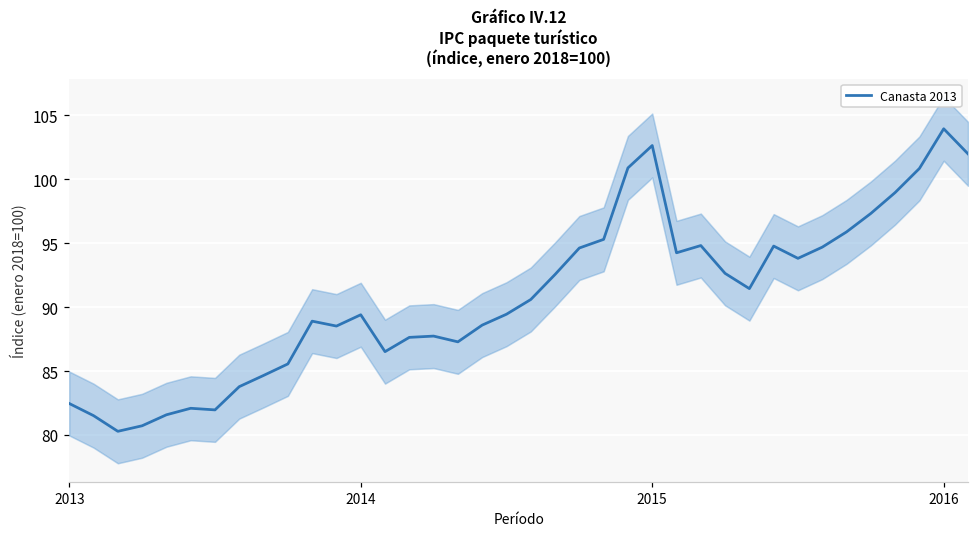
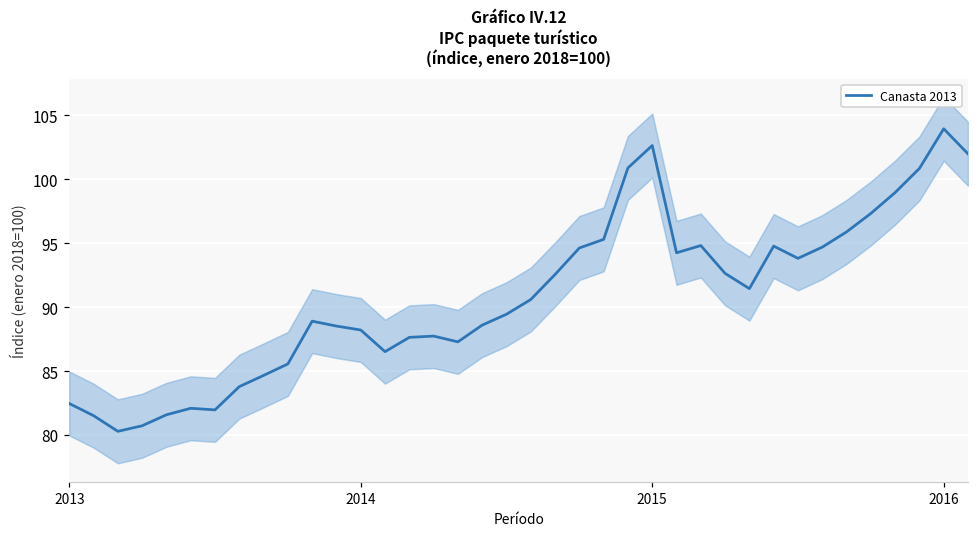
Canasta 2013, 2014: 89.4 -> 88.2
